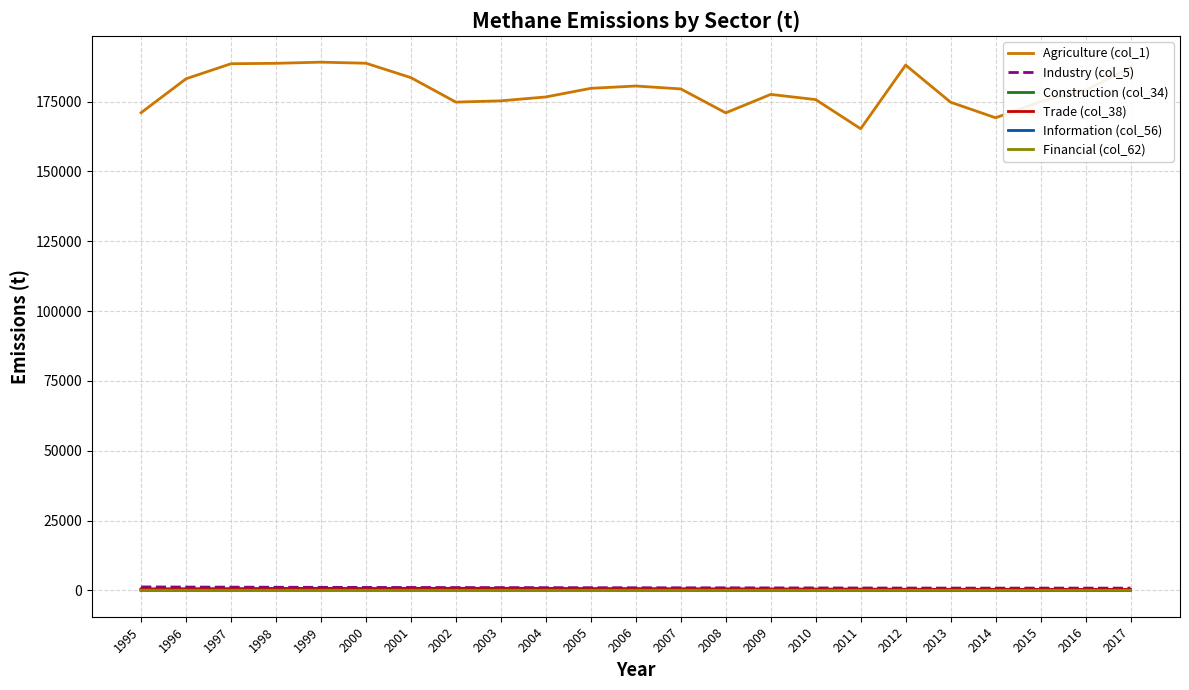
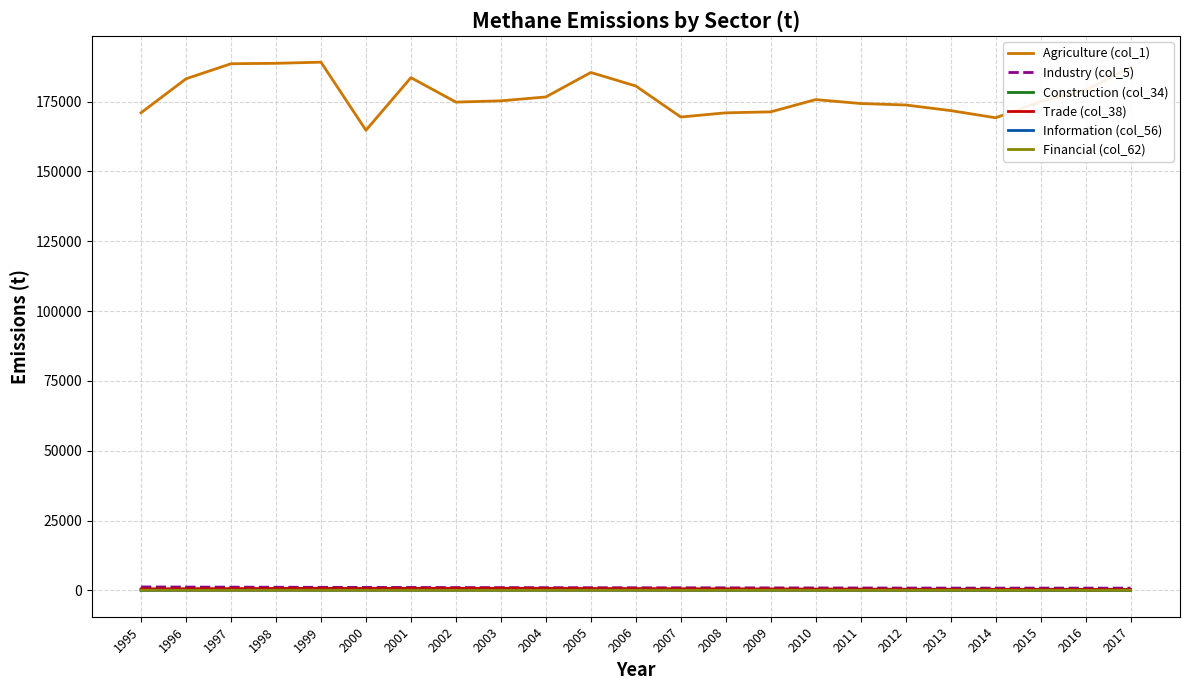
Agriculture (col_1), 2000: 189000 -> 165000
Agriculture (col_1), 2005: 180000 -> 185000
Agriculture (col_1), 2007: 180000 -> 169000
Agriculture (col_1), 2009: 178000 -> 171000
Agriculture (col_1), 2011: 165000 -> 174000
Agriculture (col_1), 2012: 188000 -> 174000
Agriculture (col_1), 2013: 175000 -> 172000
